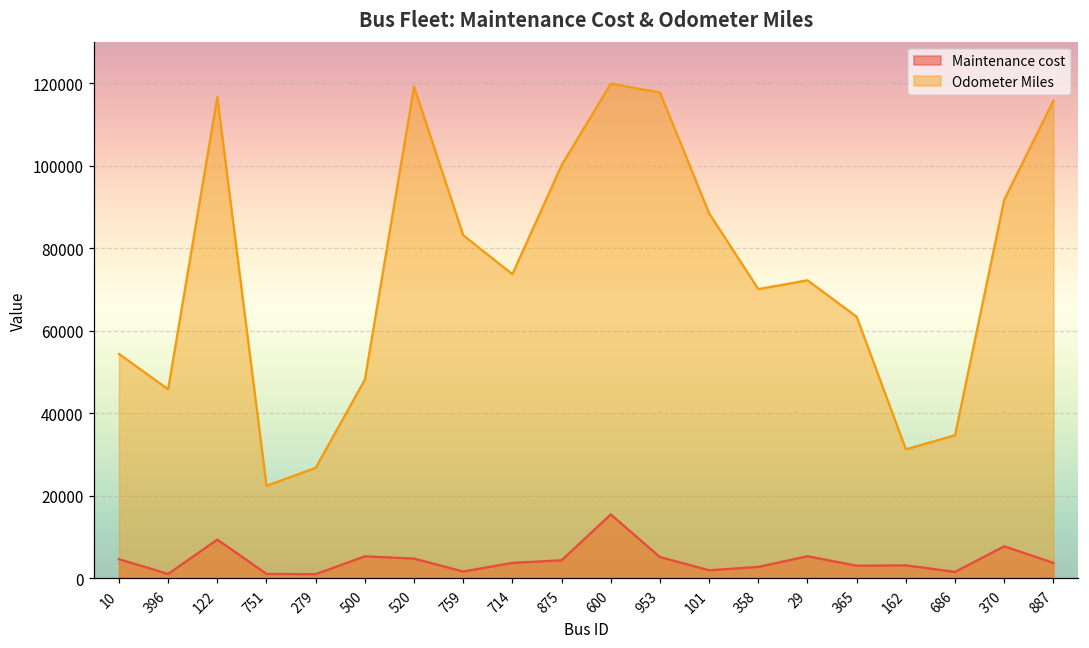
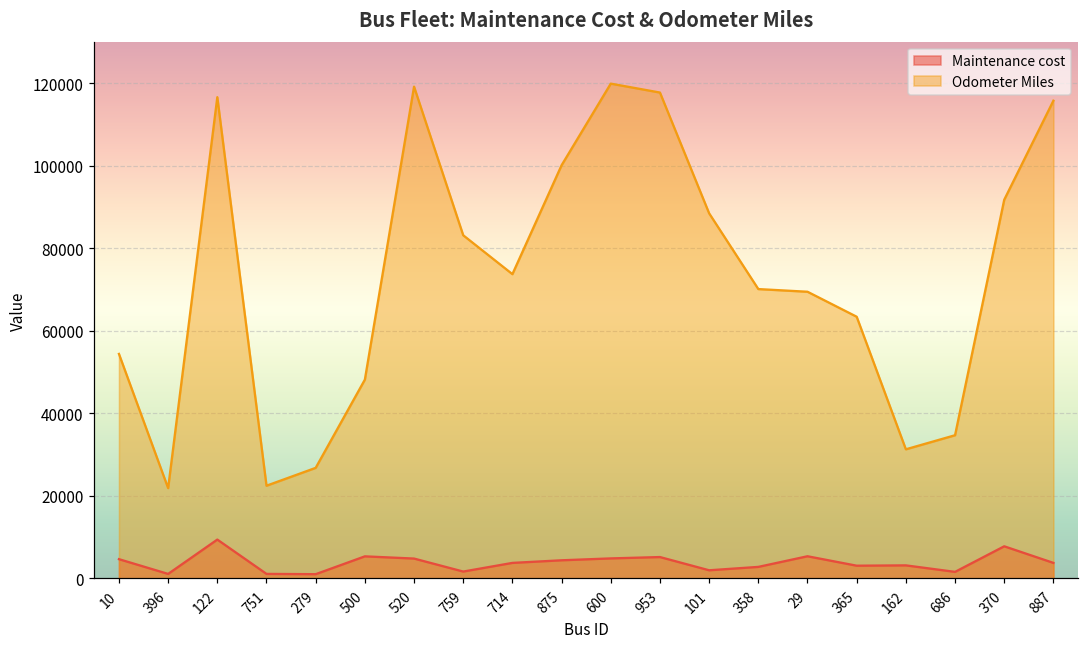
Odometer Miles, 396: 46000 -> 22000
Maintenance cost, 600: 15000 -> 5000
Odometer Miles, 29: 72000 -> 69000
